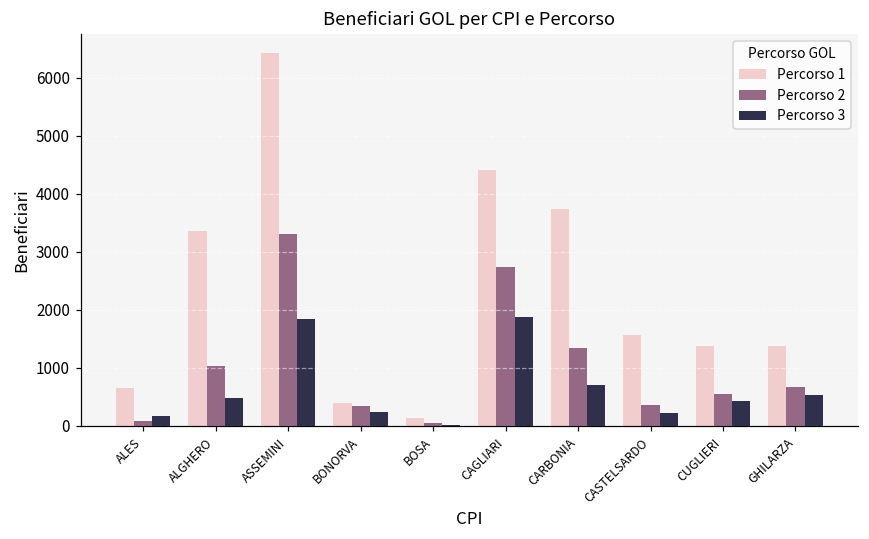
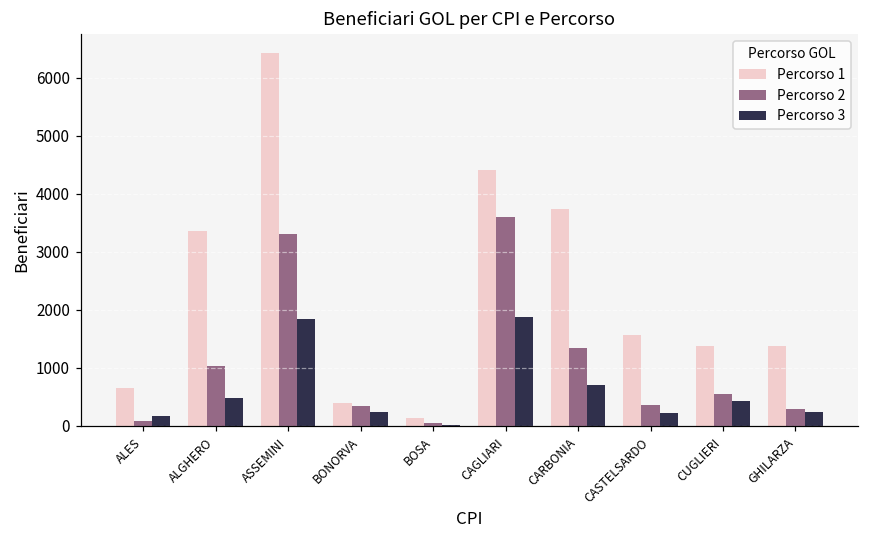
Percorso 2, CAGLIARI: 2700 -> 3600
Percorso 2, GHILARZA: 700 -> 300
Percorso 3, GHILARZA: 500 -> 200
